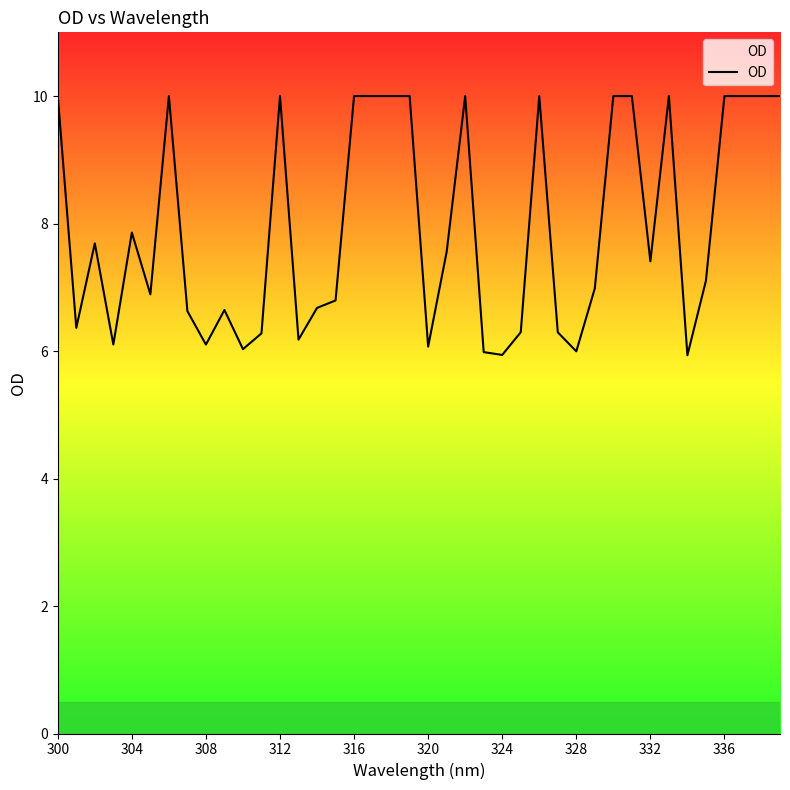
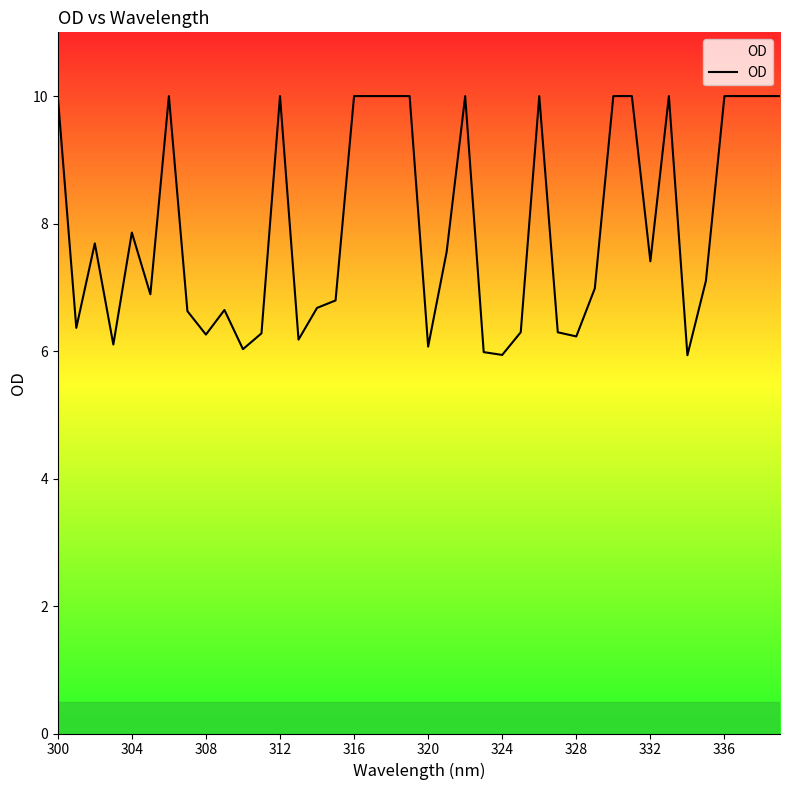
308: 6.1 -> 6.3
328: 6.0 -> 6.2
